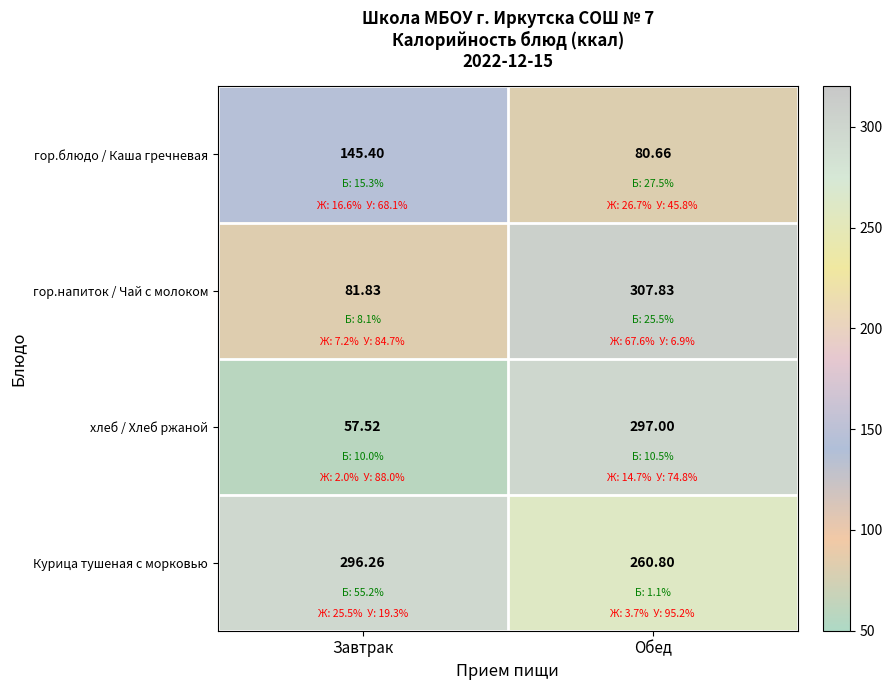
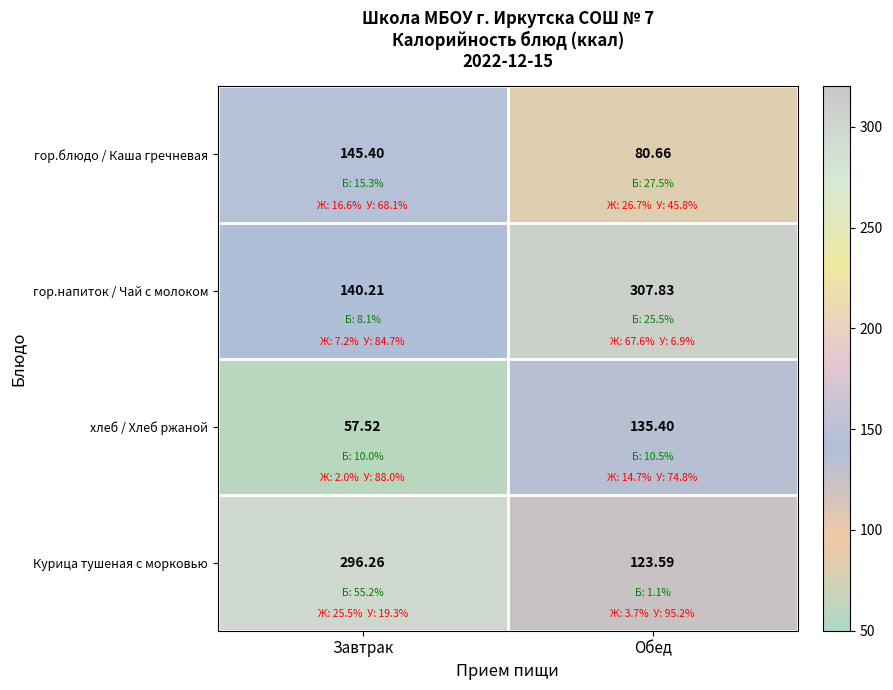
гор.напиток / Чай с молоком, Завтрак: 81.83 -> 140.21
хлеб / Хлеб ржаной, Обед: 297.00 -> 135.40
Курица тушеная с морковью, Обед: 260.80 -> 123.59
